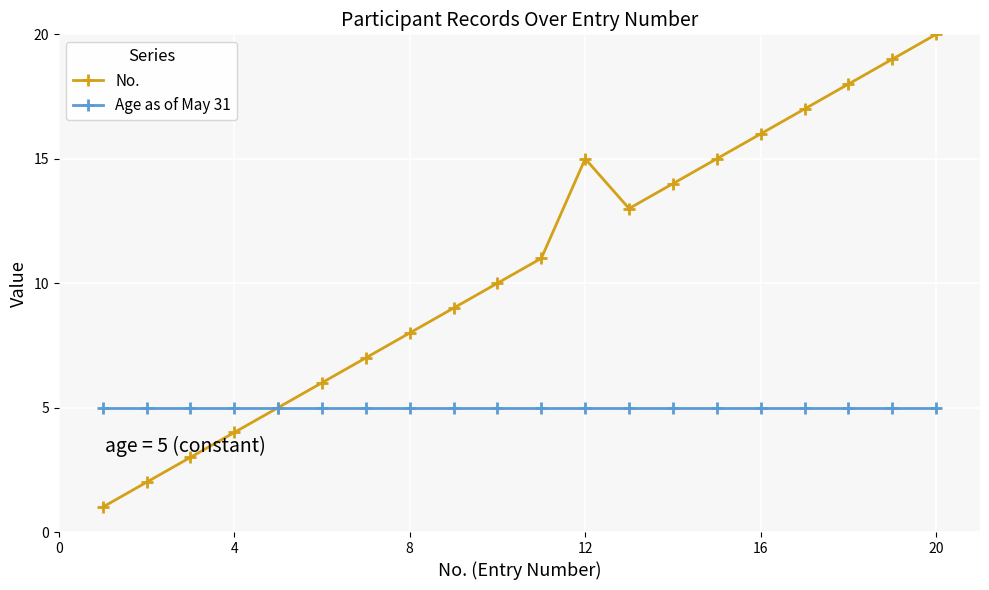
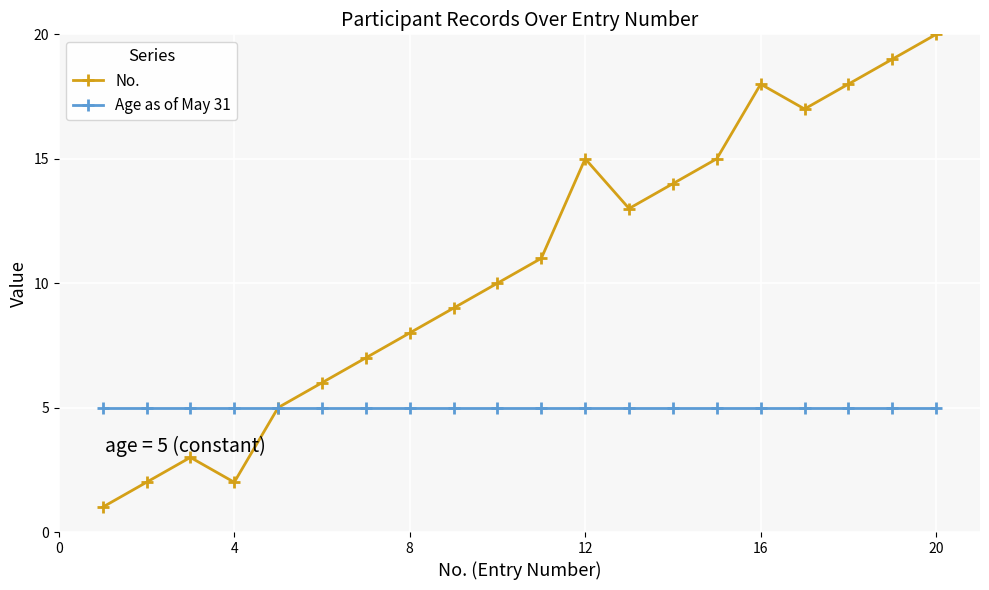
No., 4: 4 -> 2
No., 16: 16 -> 18
